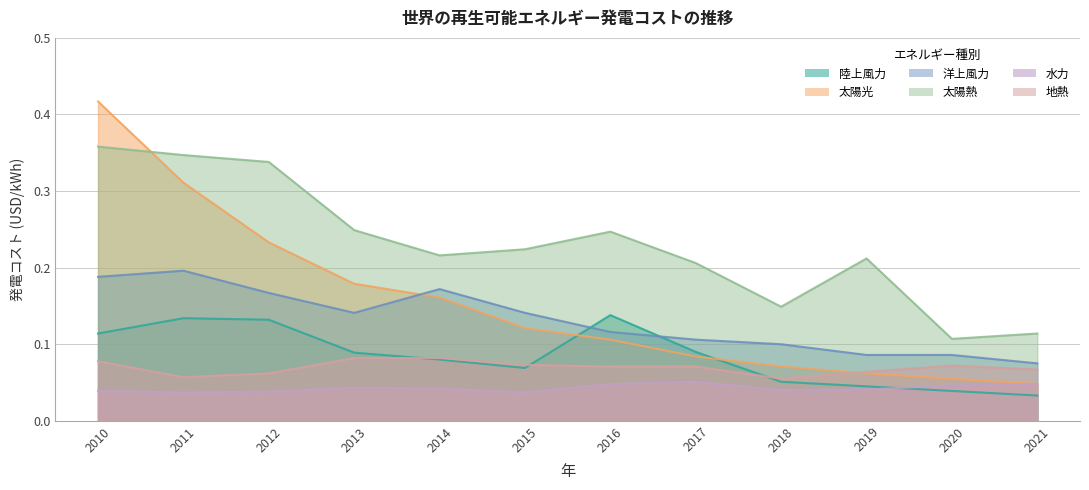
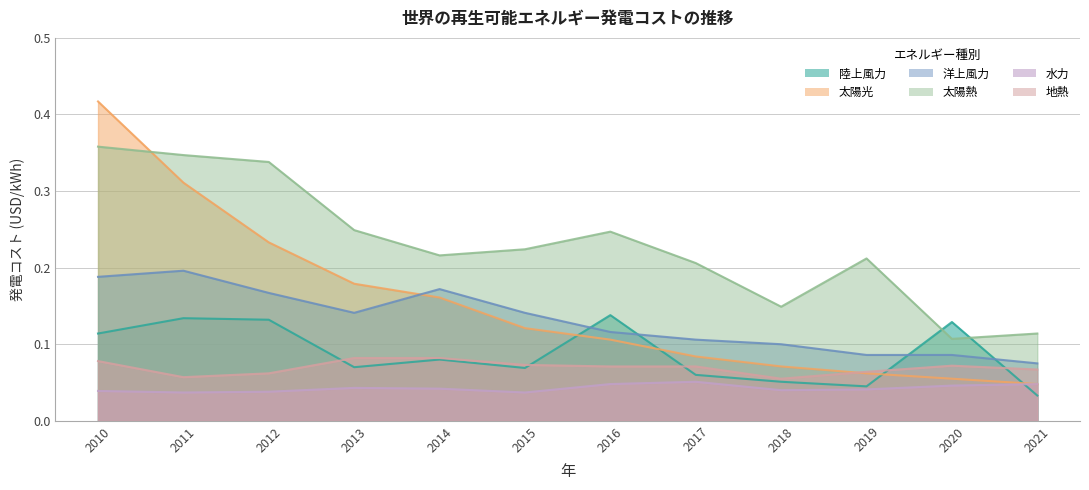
陸上風力, 2013: 0.09 -> 0.07
陸上風力, 2017: 0.09 -> 0.06
陸上風力, 2020: 0.04 -> 0.13
